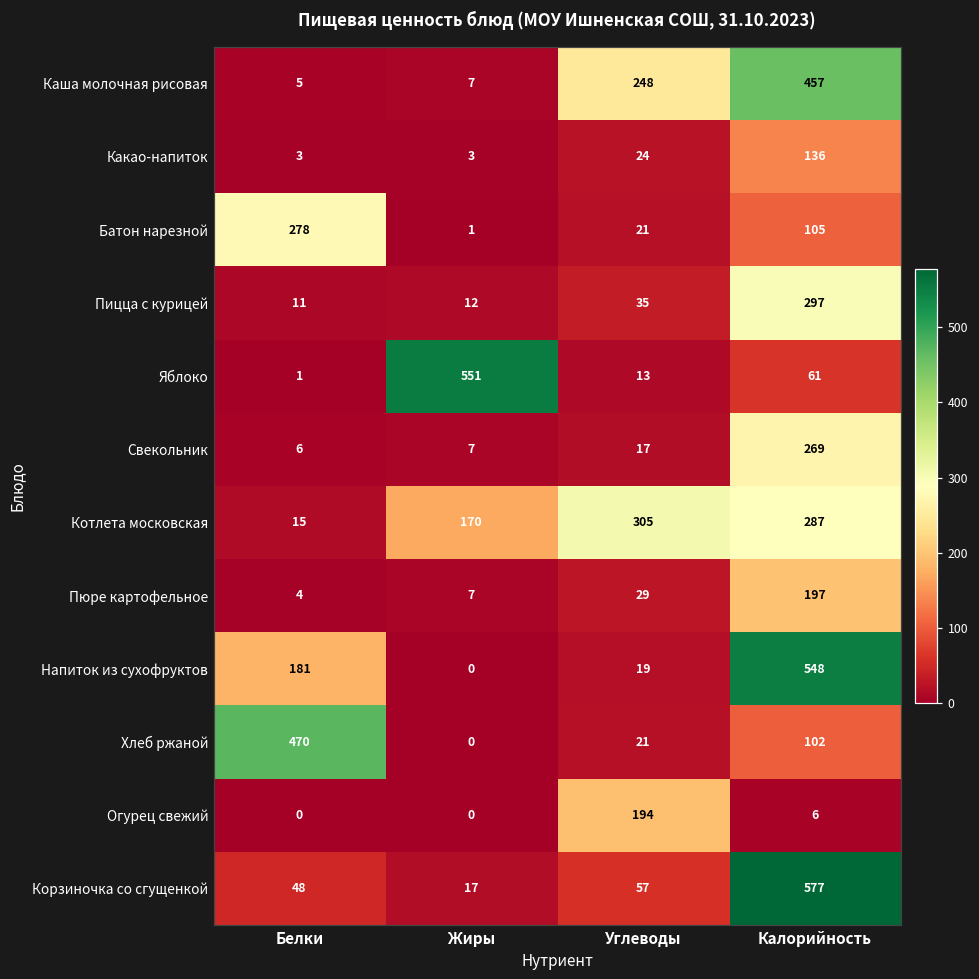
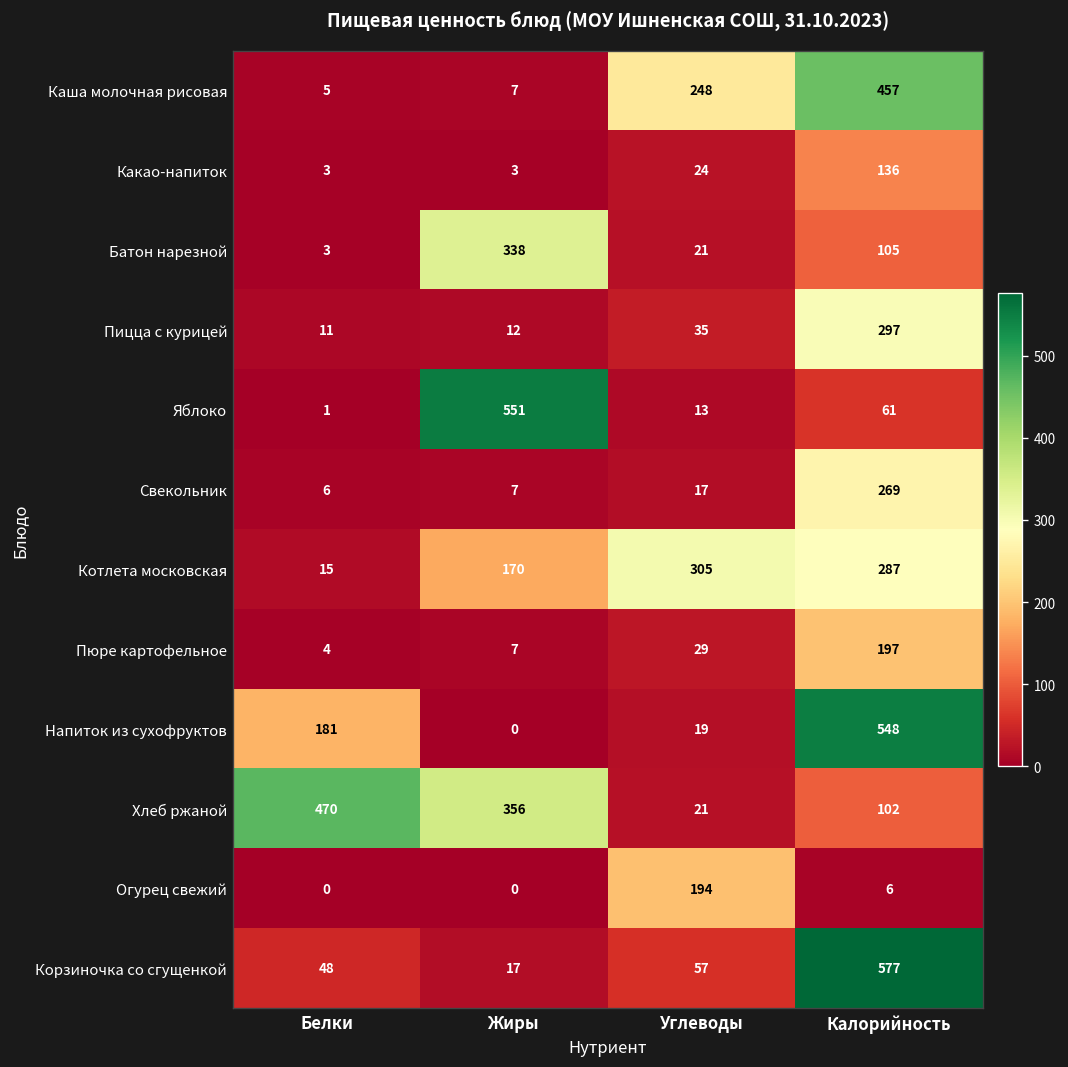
Батон нарезной, Белки: 278 -> 3
Батон нарезной, Жиры: 1 -> 338
Хлеб ржаной, Жиры: 0 -> 356
